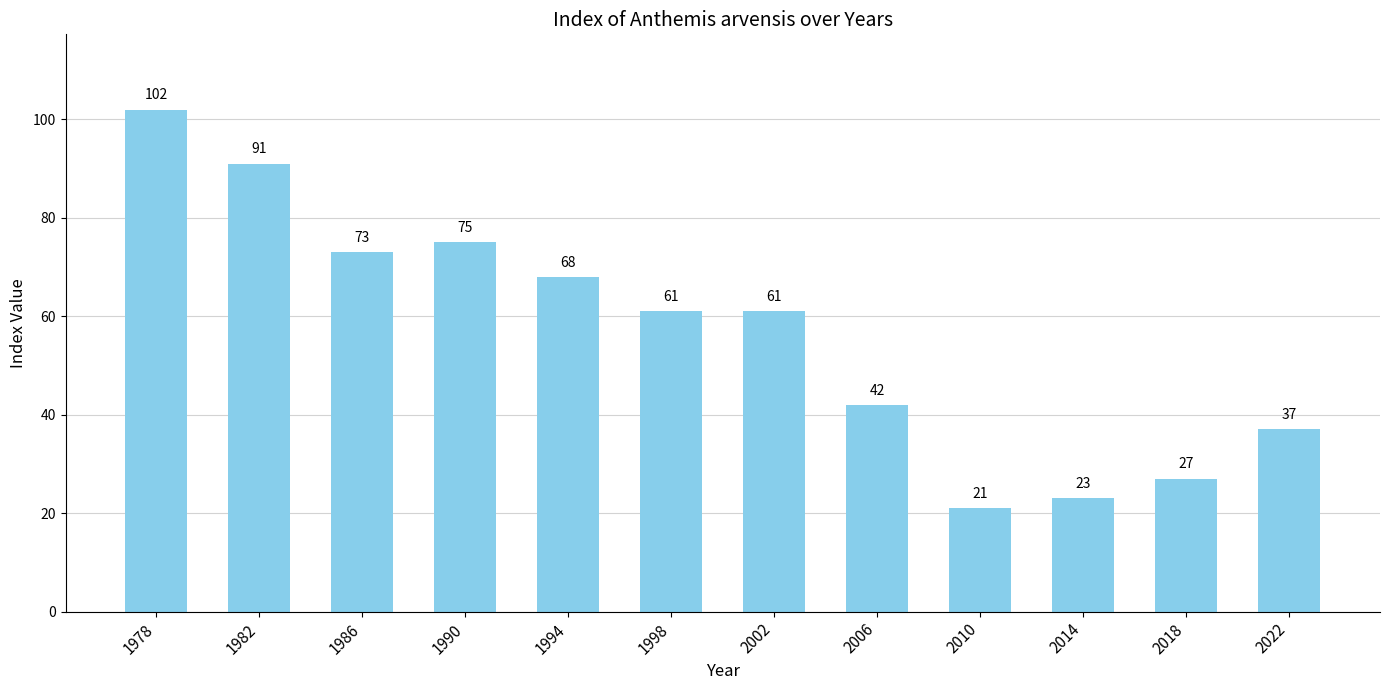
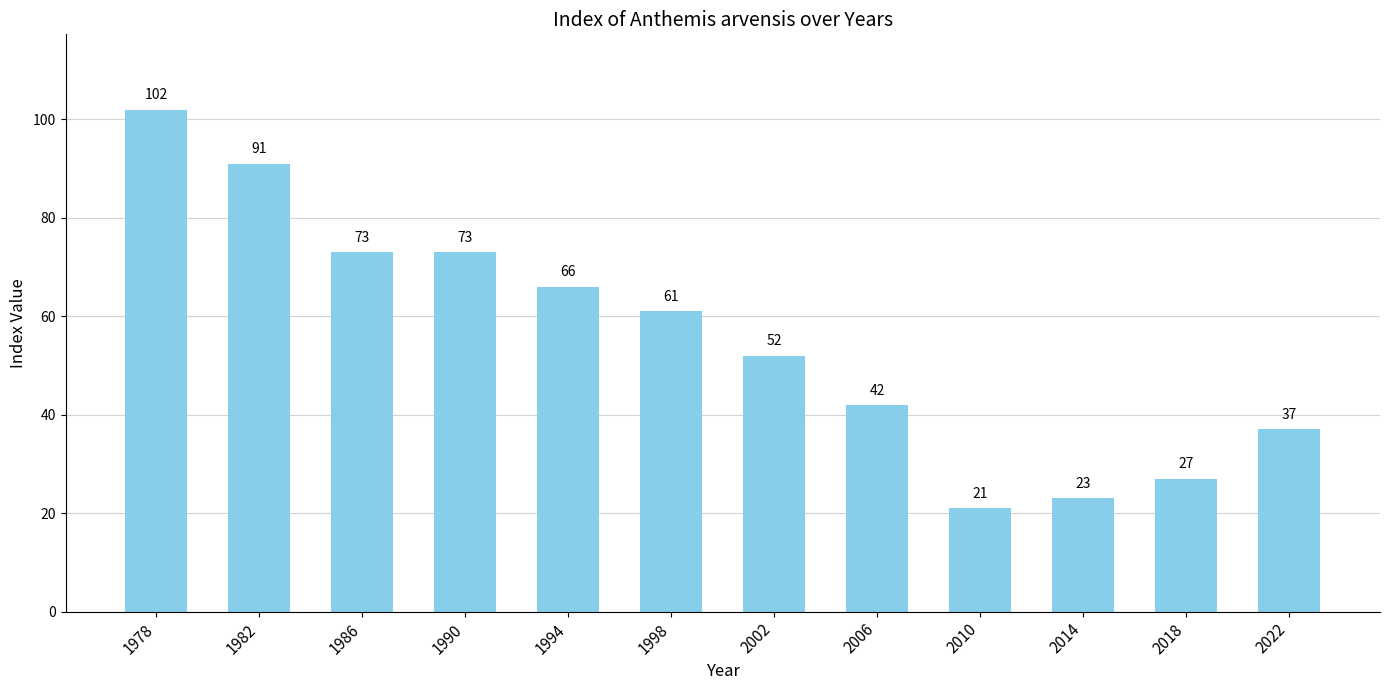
1990: 75 -> 73
1994: 68 -> 66
2002: 61 -> 52
